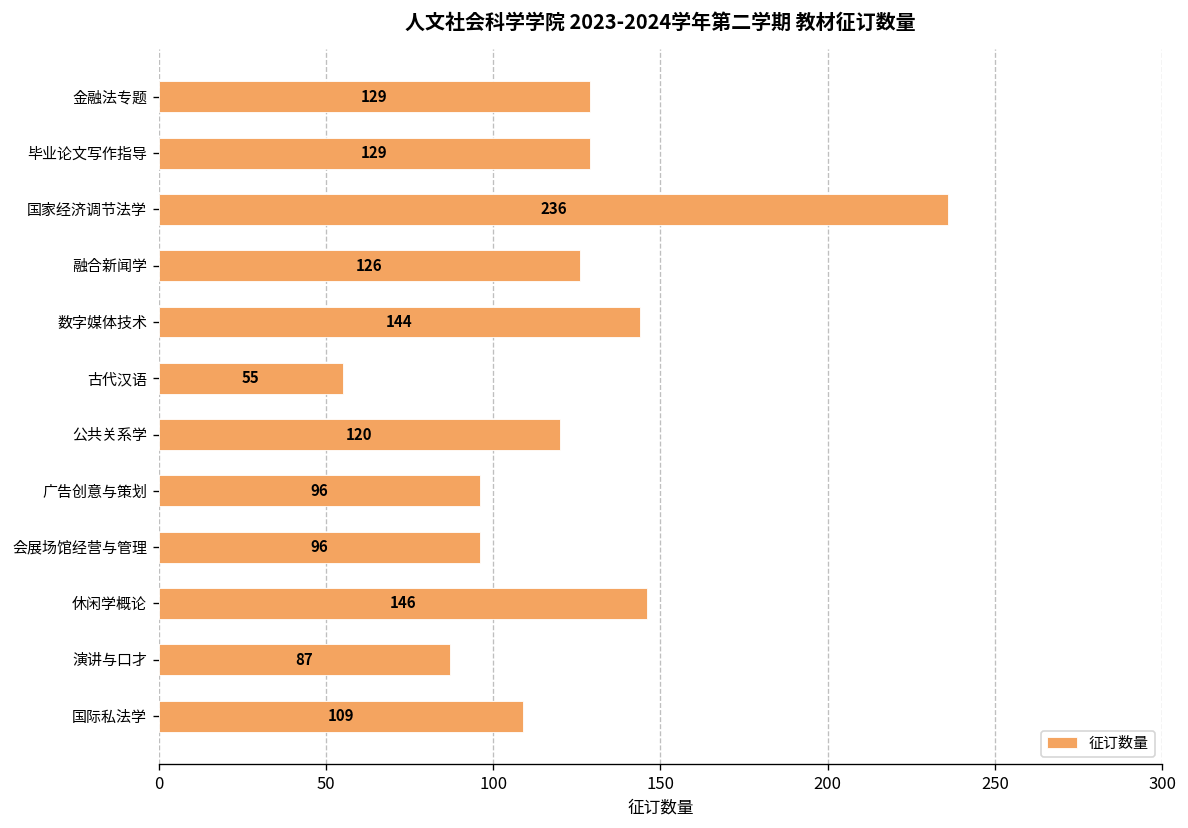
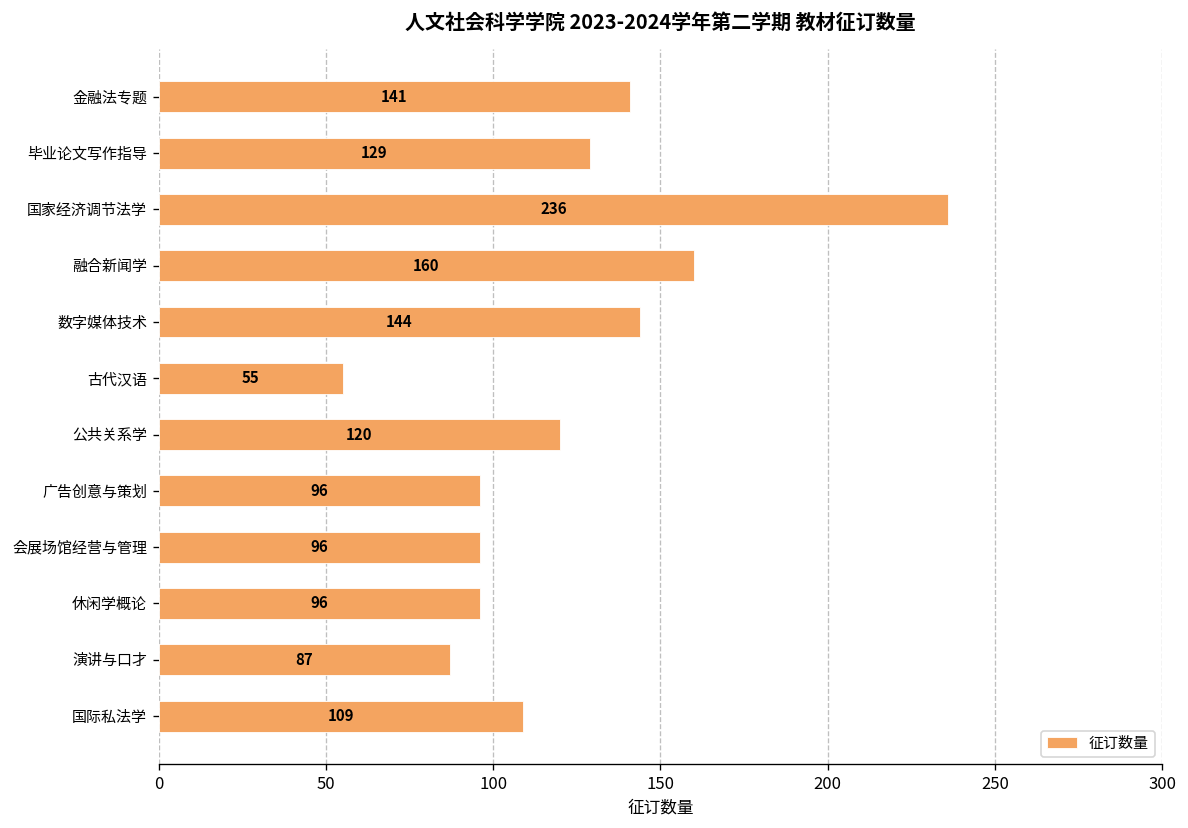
金融法专题: 129 -> 141
融合新闻学: 126 -> 160
休闲学概论: 146 -> 96
